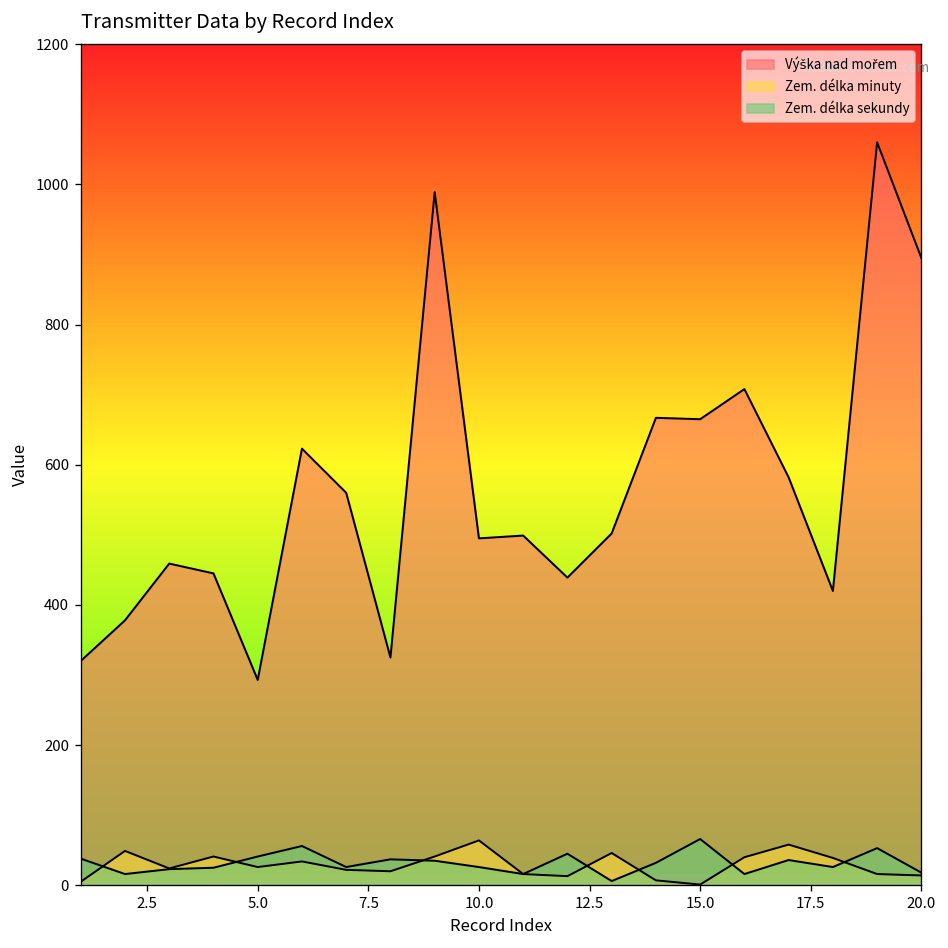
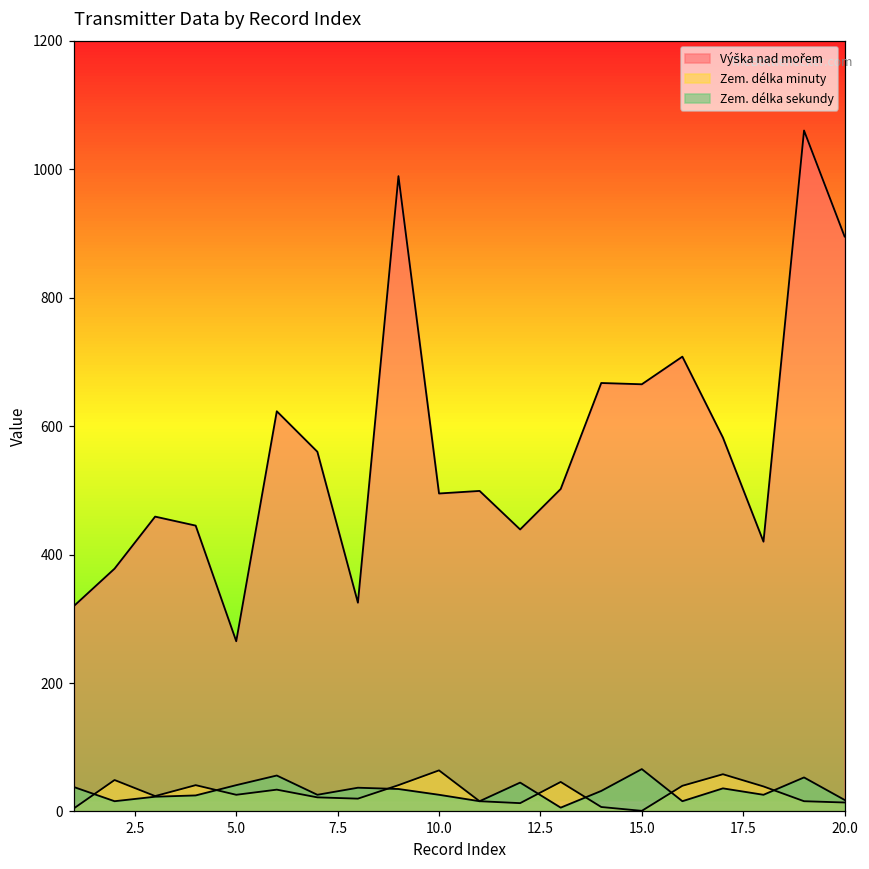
Výška nad mořem, 5.0: 290 -> 270
